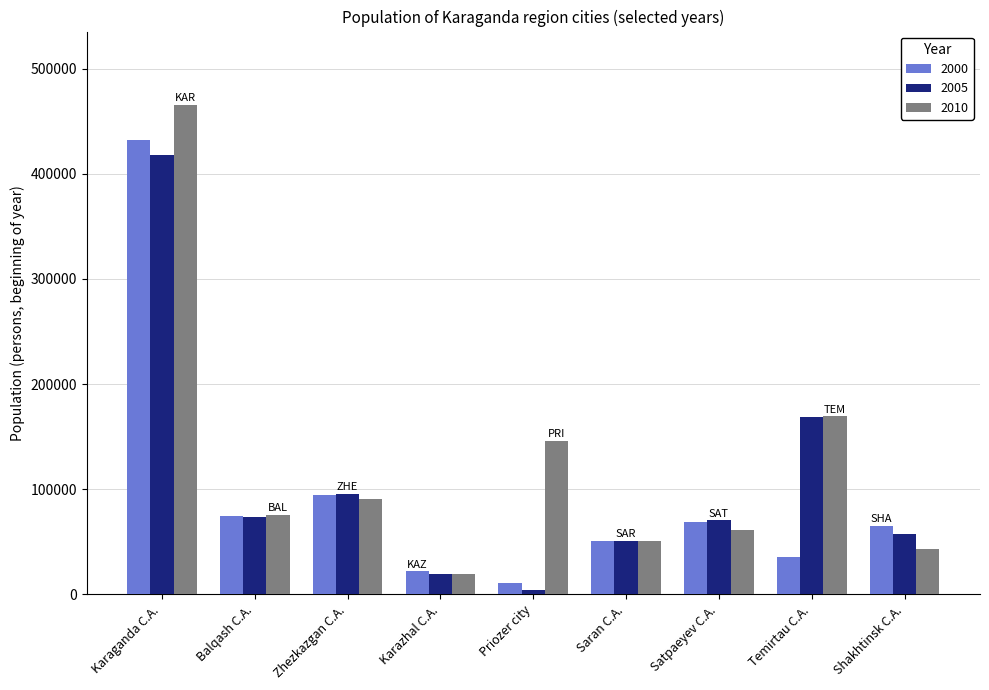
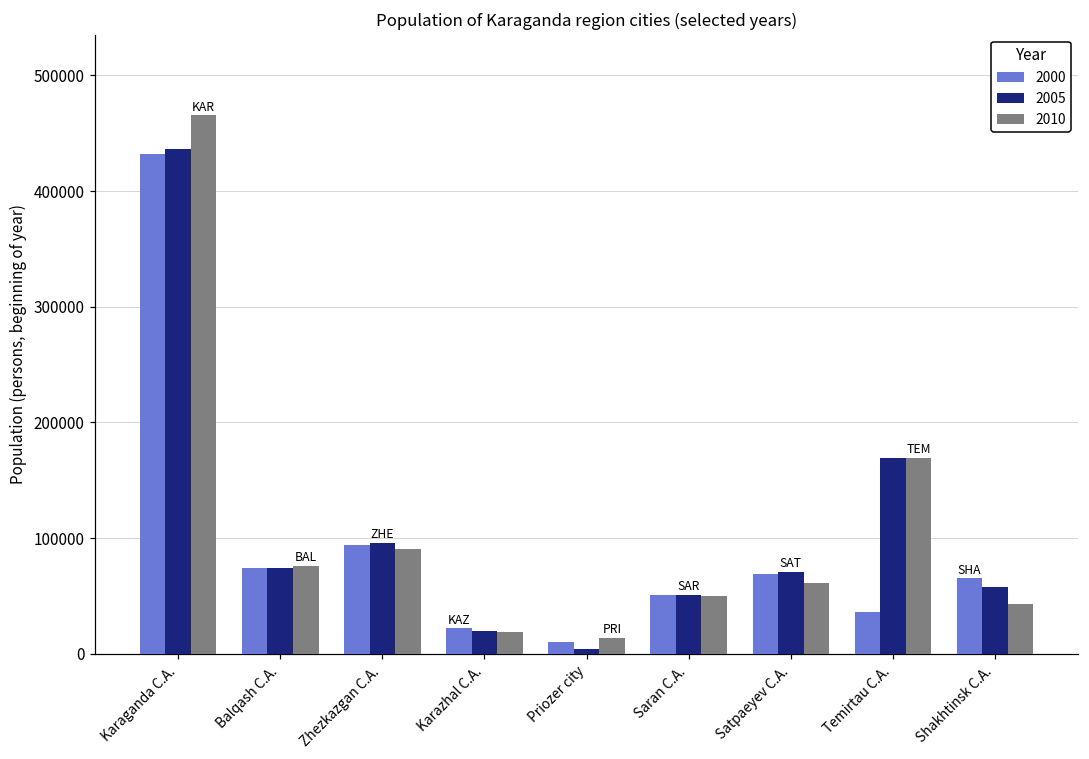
2005, Karaganda C.A.: 418000 -> 436000
2010, Priozer city: 146000 -> 14000
